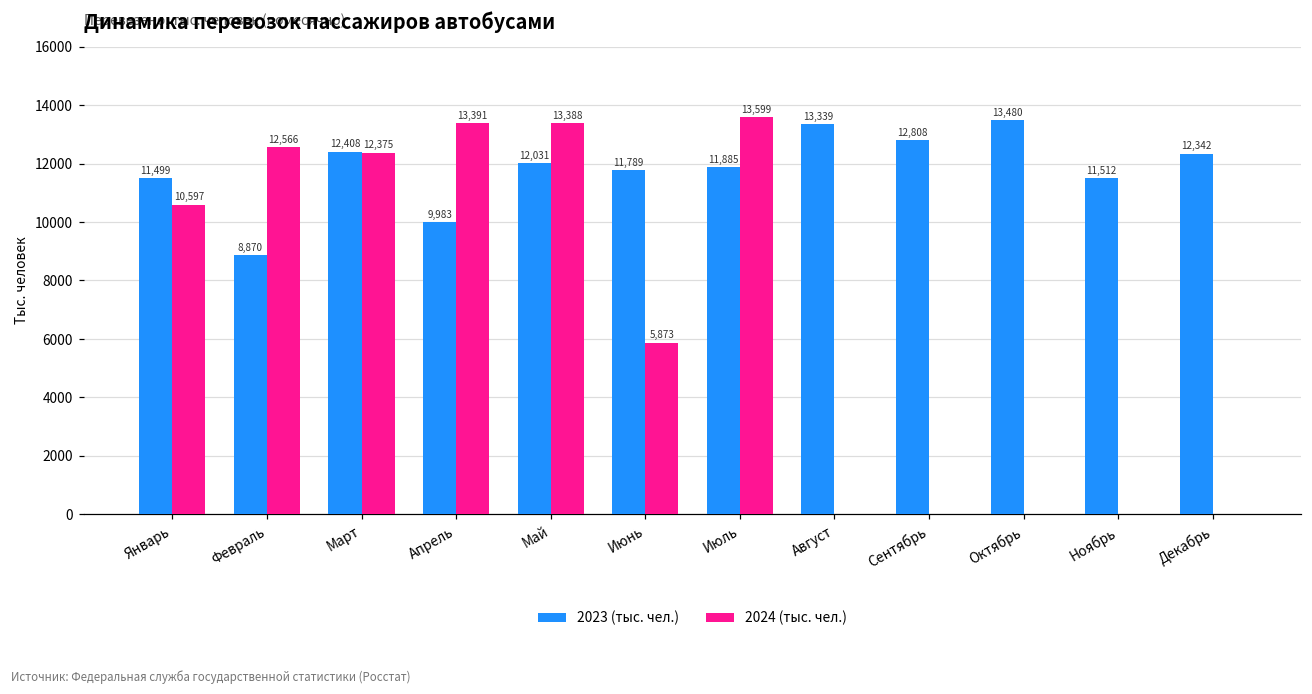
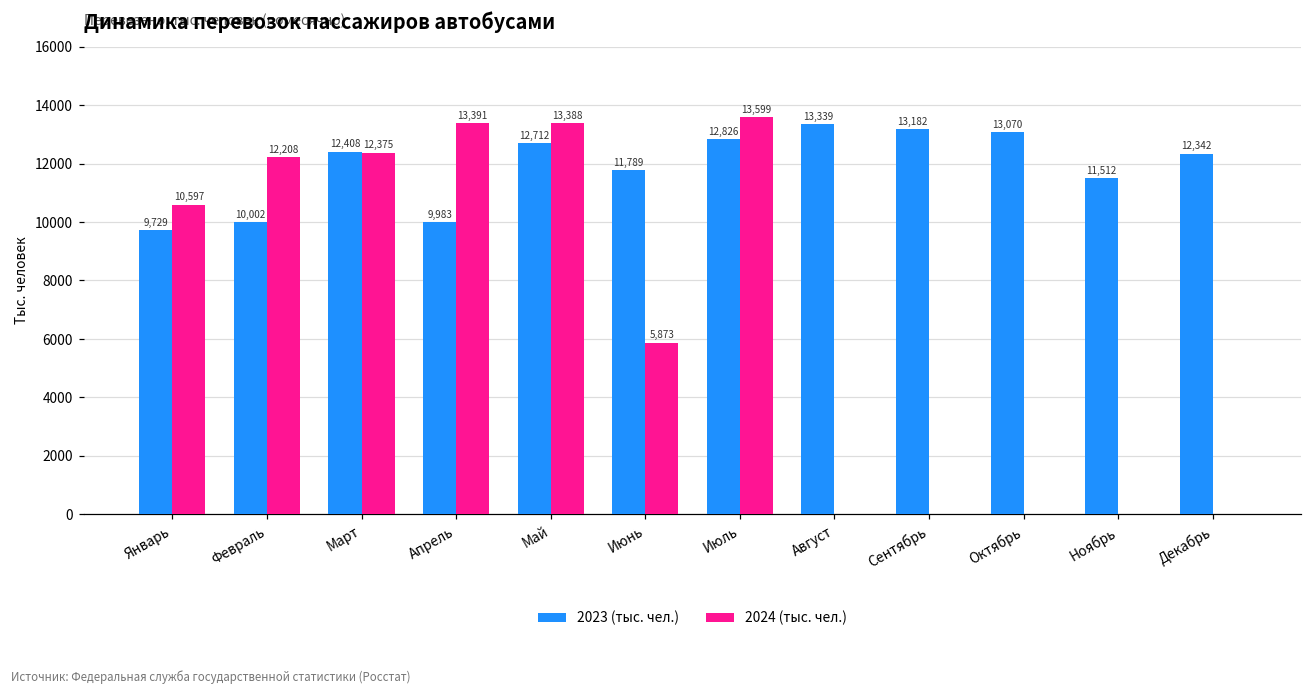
2023 (тыс. чел.), Январь: 11,499 -> 9,729
2023 (тыс. чел.), Февраль: 8,870 -> 10,002
2024 (тыс. чел.), Февраль: 12,566 -> 12,208
2023 (тыс. чел.), Май: 12,031 -> 12,712
2023 (тыс. чел.), Июль: 11,885 -> 12,826
2023 (тыс. чел.), Сентябрь: 12,808 -> 13,182
2023 (тыс. чел.), Октябрь: 13,480 -> 13,070
